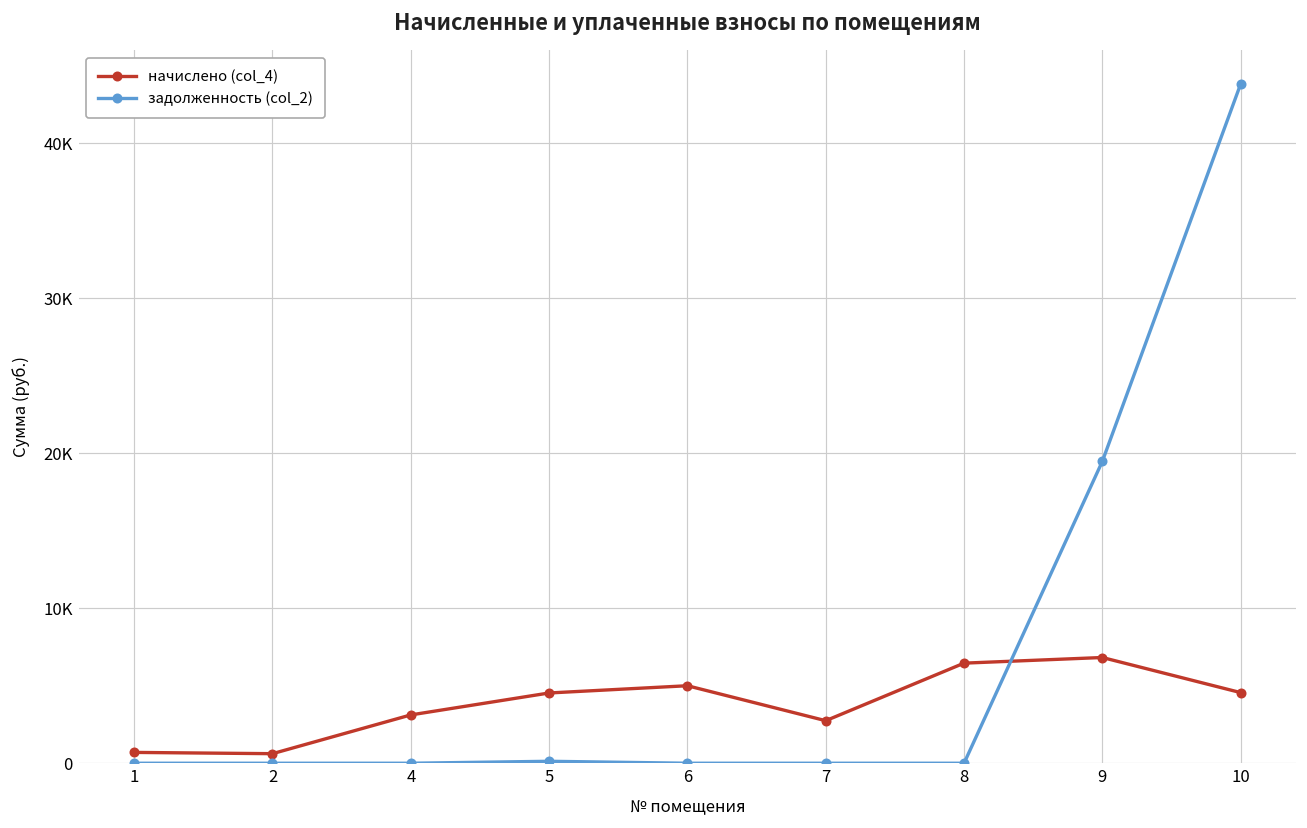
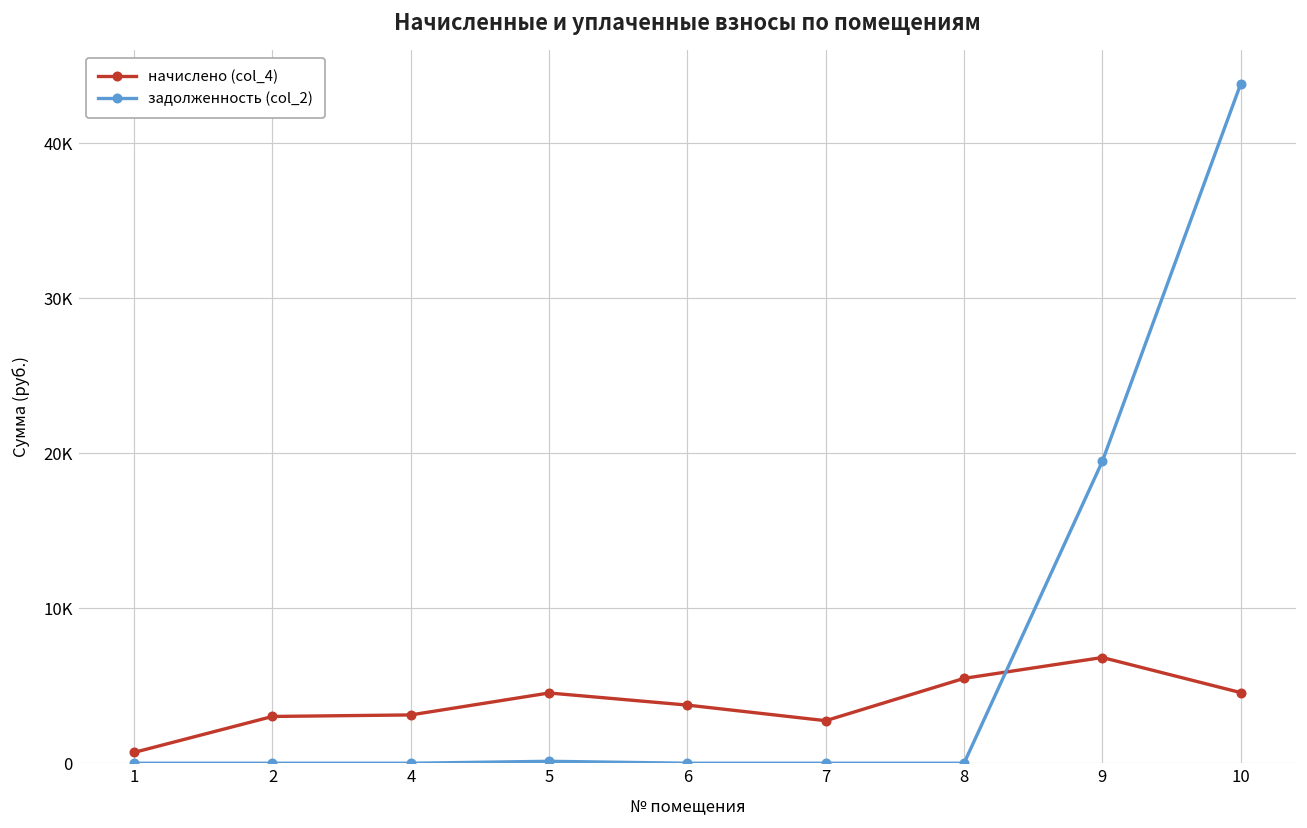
начислено (col_4), 2: 600 -> 3000
начислено (col_4), 6: 5000 -> 3800
начислено (col_4), 8: 6500 -> 5500
